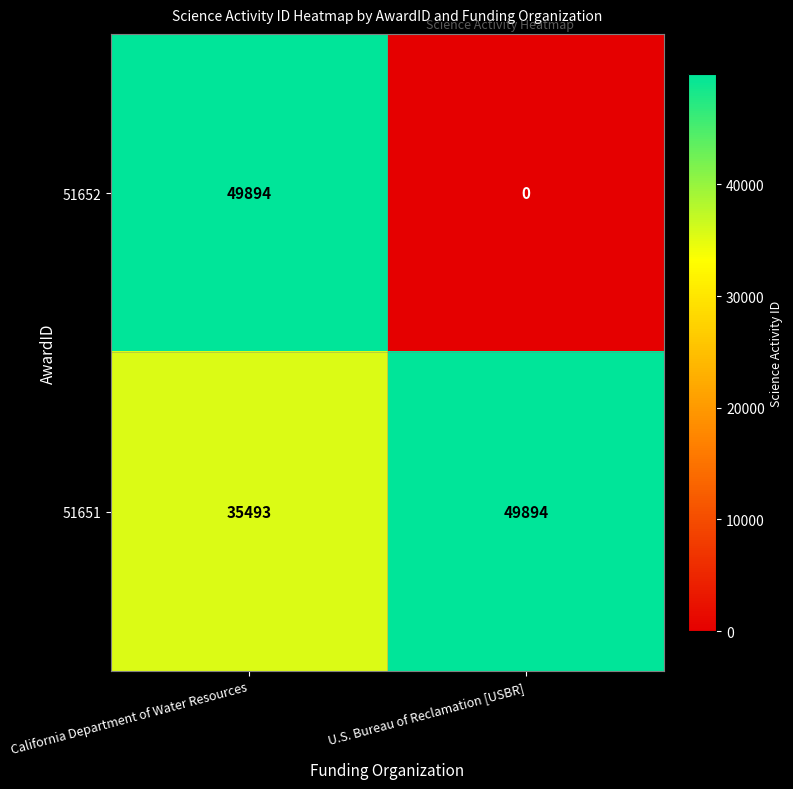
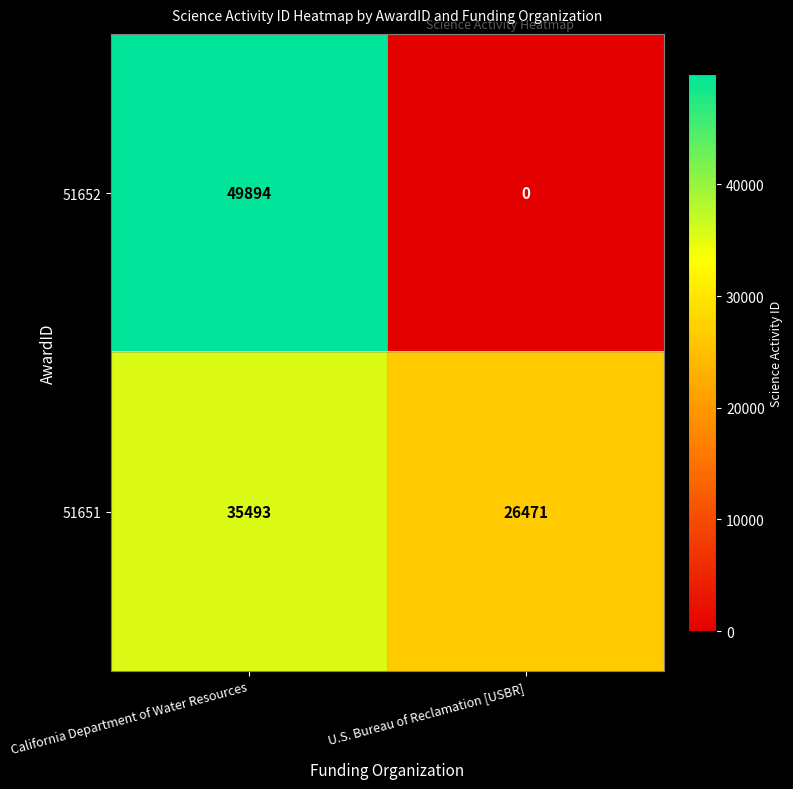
51651, U.S. Bureau of Reclamation [USBR]: 49894 -> 26471
